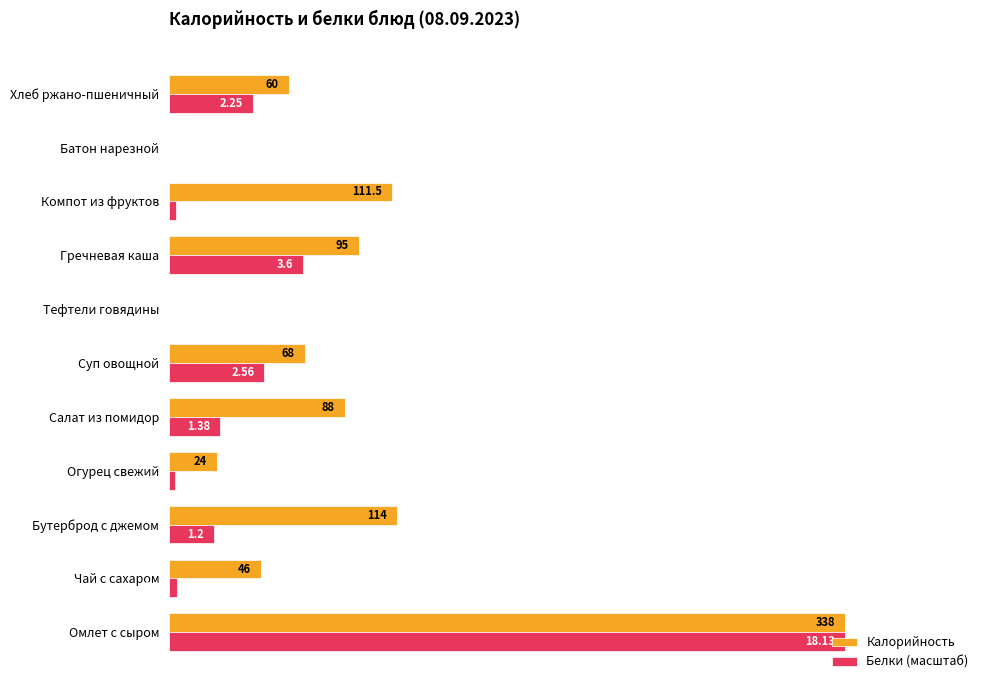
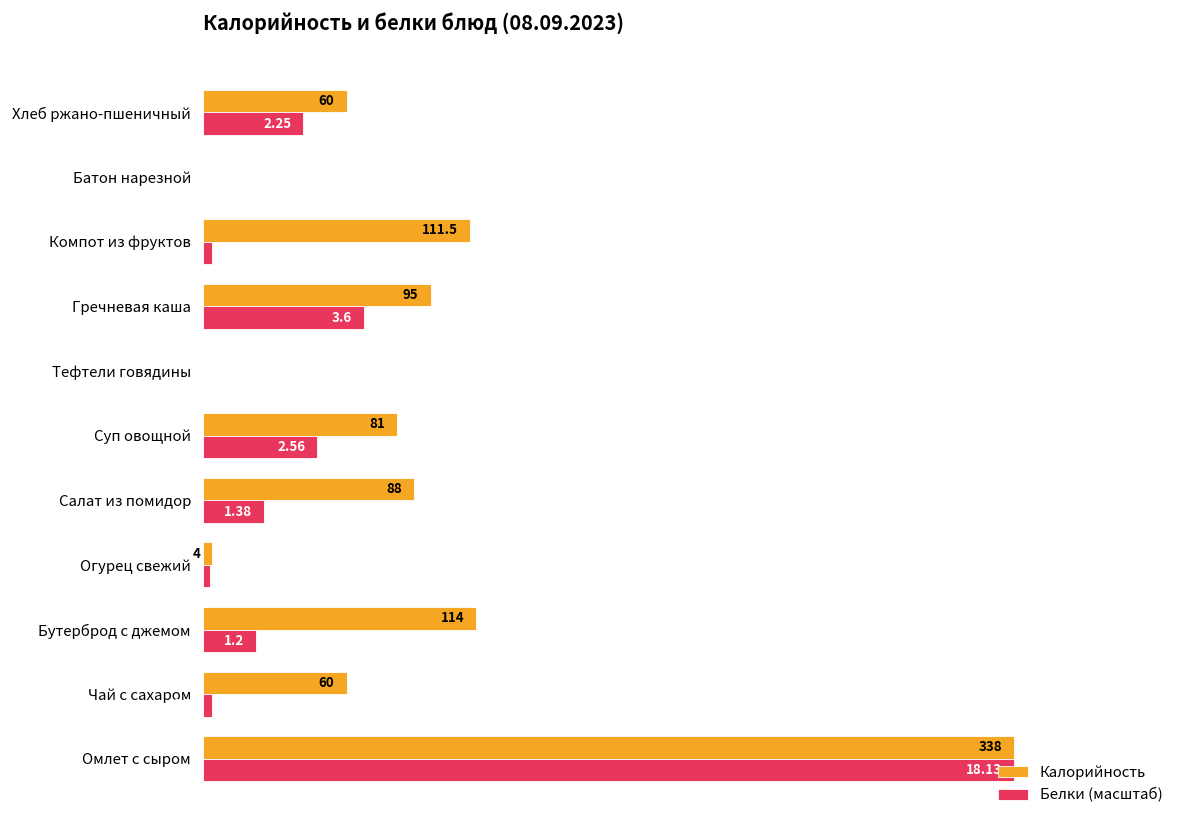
Калорийность, Суп овощной: 68 -> 81
Калорийность, Огурец свежий: 24 -> 4
Калорийность, Чай с сахаром: 46 -> 60
